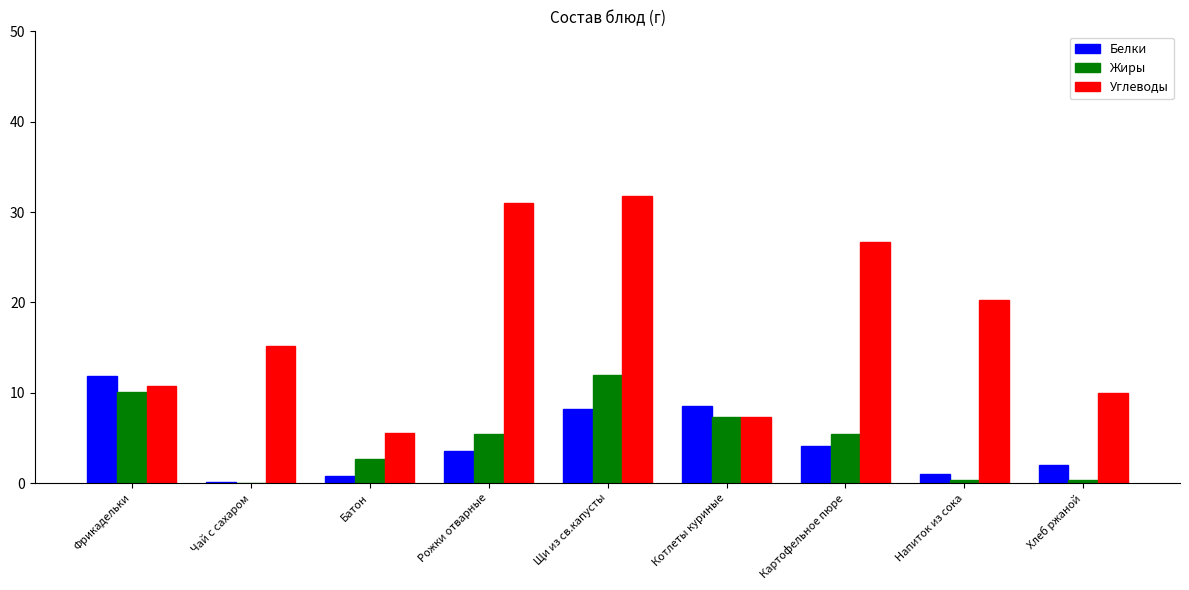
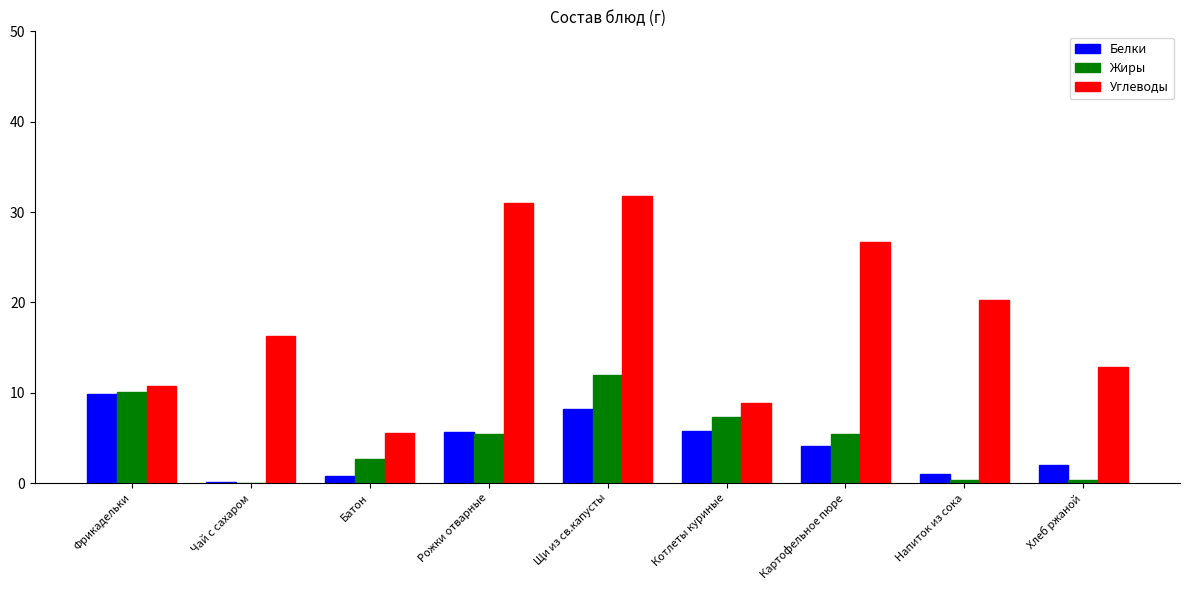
Белки, Фрикадельки: 12 -> 10
Углеводы, Чай с сахаром: 15 -> 16
Белки, Рожки отварные: 4 -> 6
Белки, Котлеты куриные: 9 -> 6
Углеводы, Котлеты куриные: 7 -> 9
Углеводы, Хлеб ржаной: 10 -> 13
